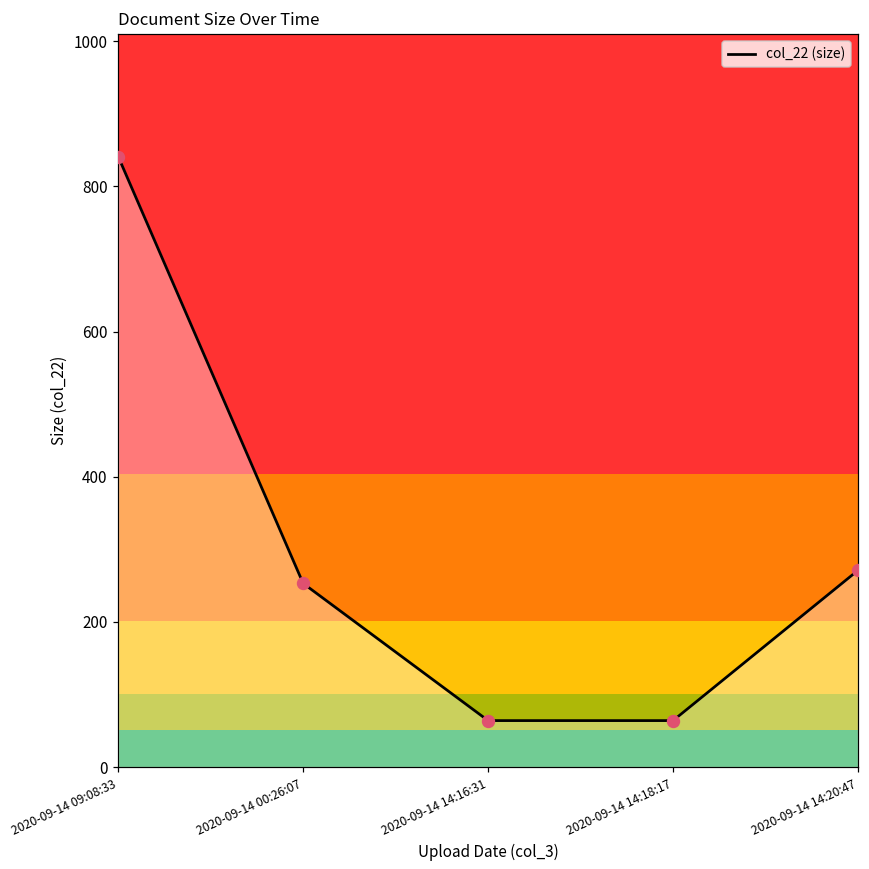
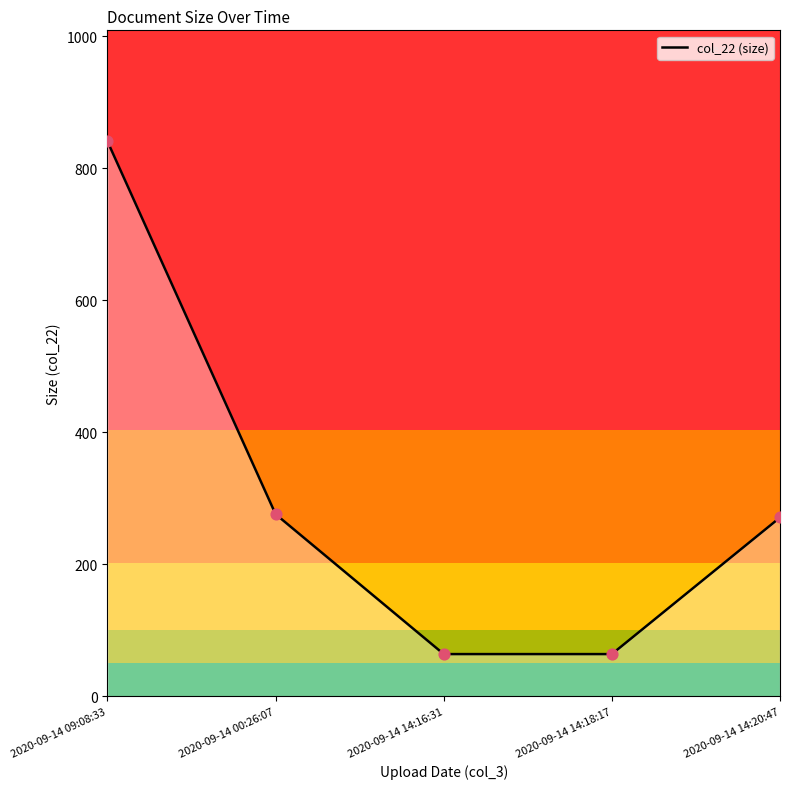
2020-09-14 00:26:07: 250 -> 280
